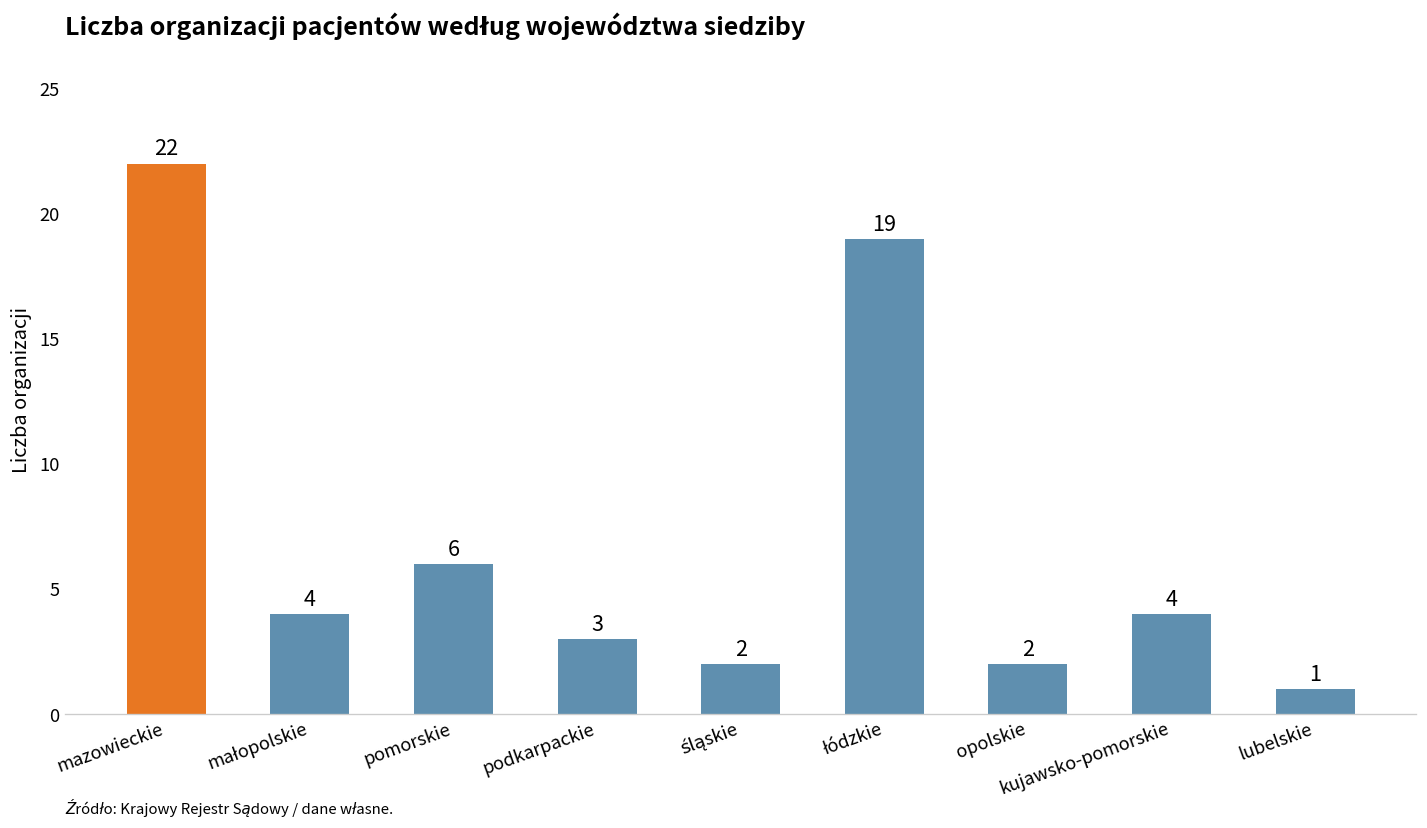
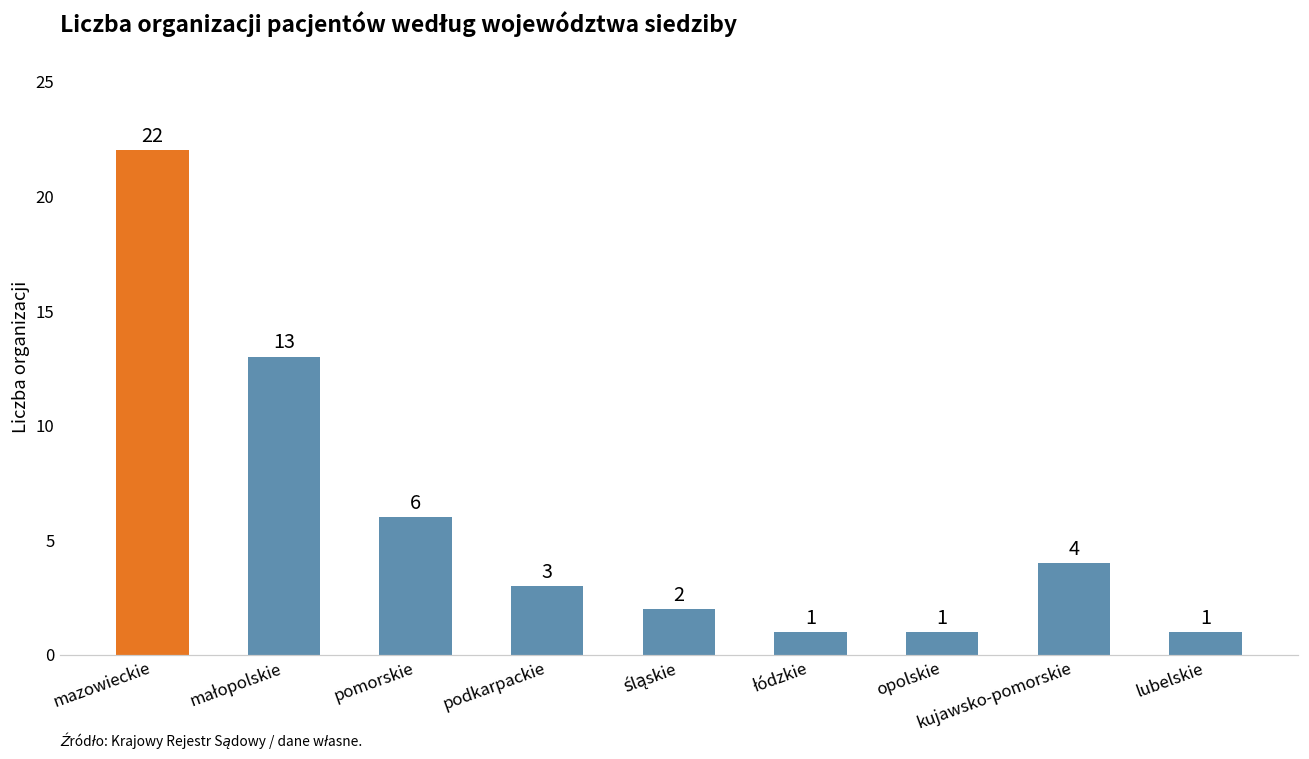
małopolskie: 4 -> 13
łódzkie: 19 -> 1
opolskie: 2 -> 1
